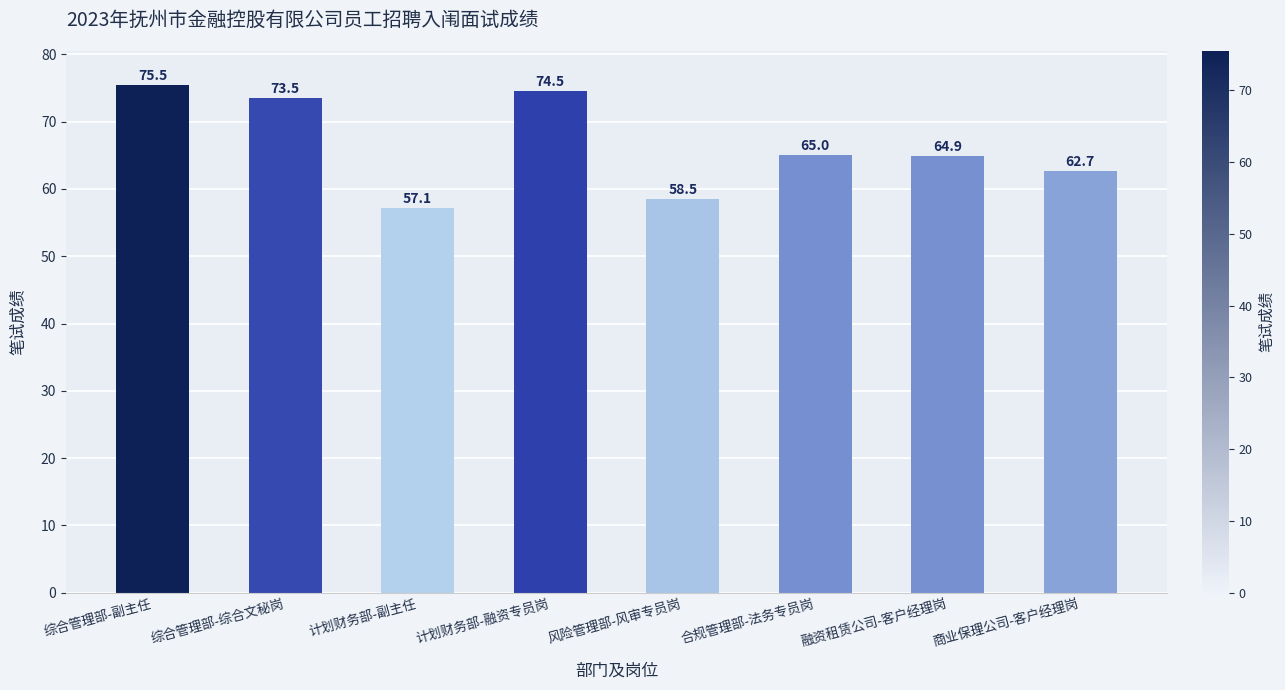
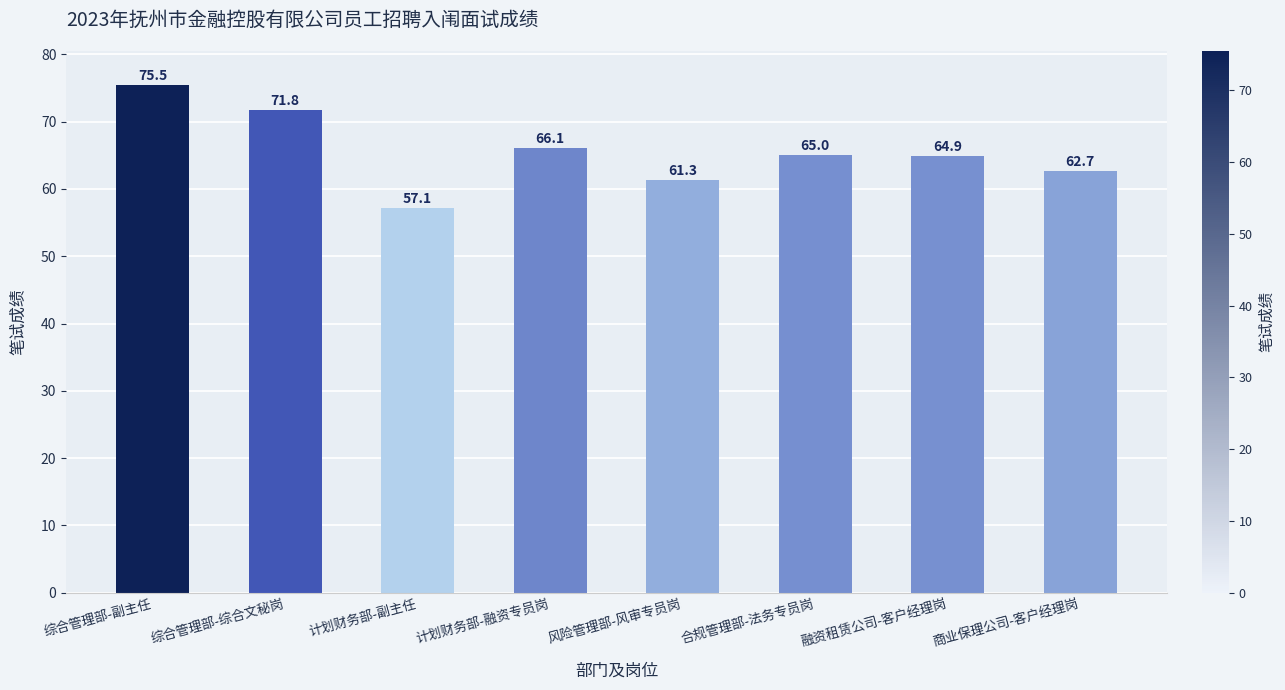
综合管理部-综合文秘岗: 73.5 -> 71.8
计划财务部-融资专员岗: 74.5 -> 66.1
风险管理部-风审专员岗: 58.5 -> 61.3
